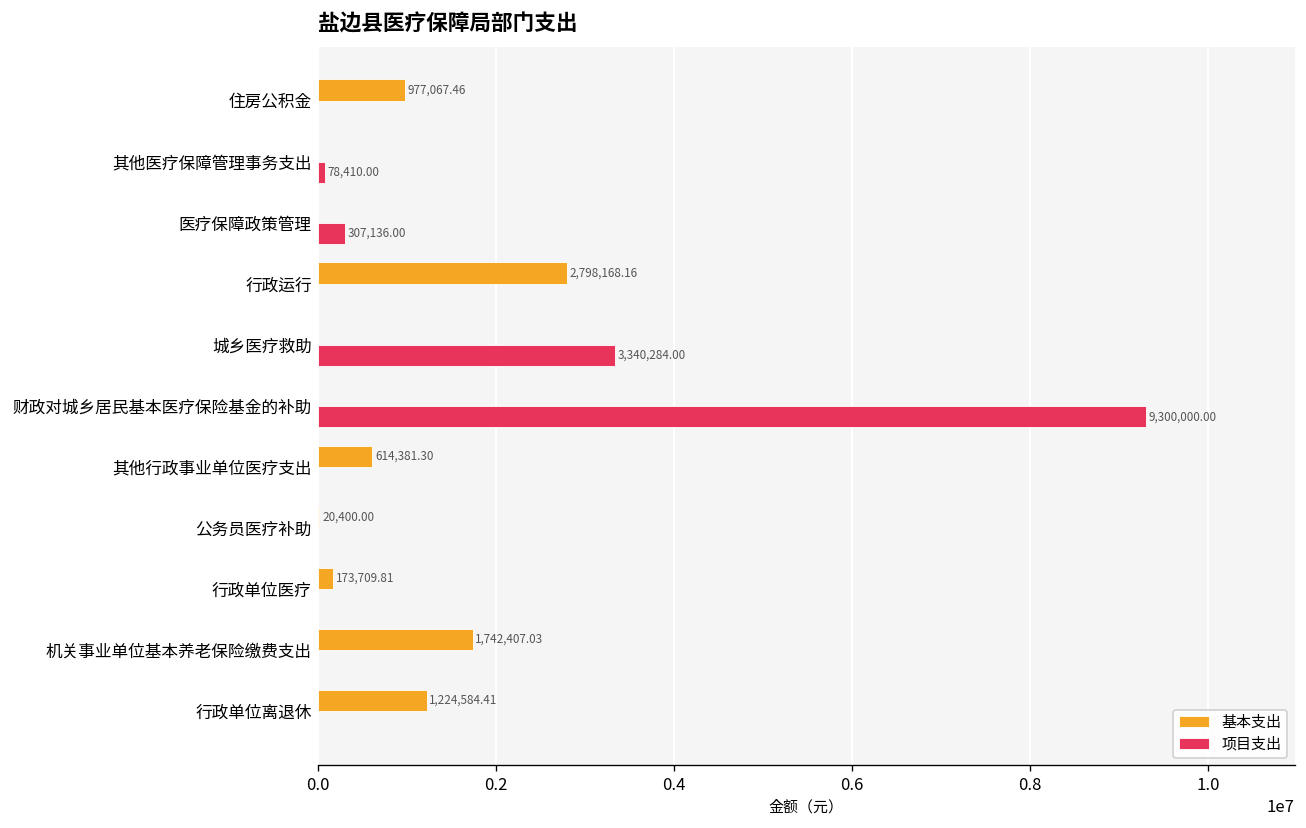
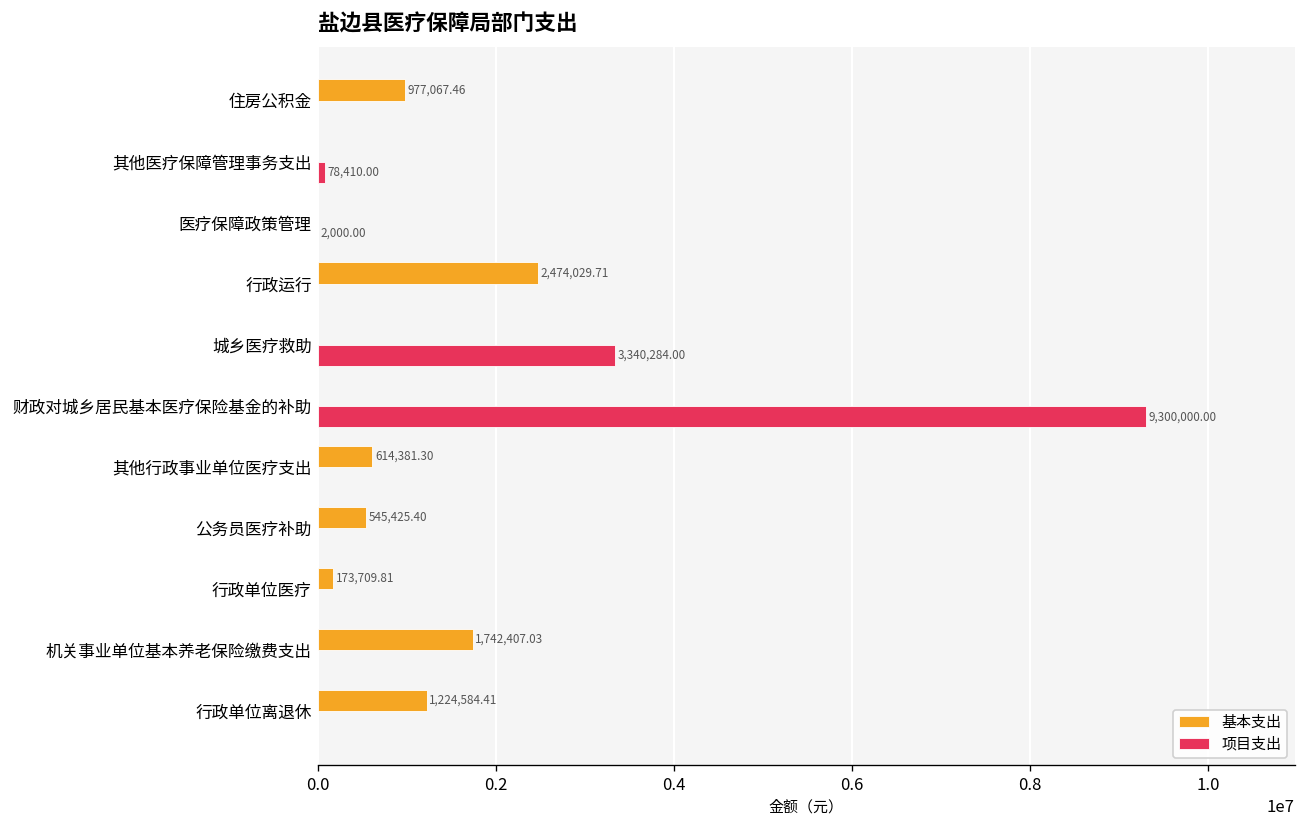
项目支出, 医疗保障政策管理: 307,136.00 -> 2,000.00
基本支出, 行政运行: 2,798,168.16 -> 2,474,029.71
基本支出, 公务员医疗补助: 20,400.00 -> 545,425.40
